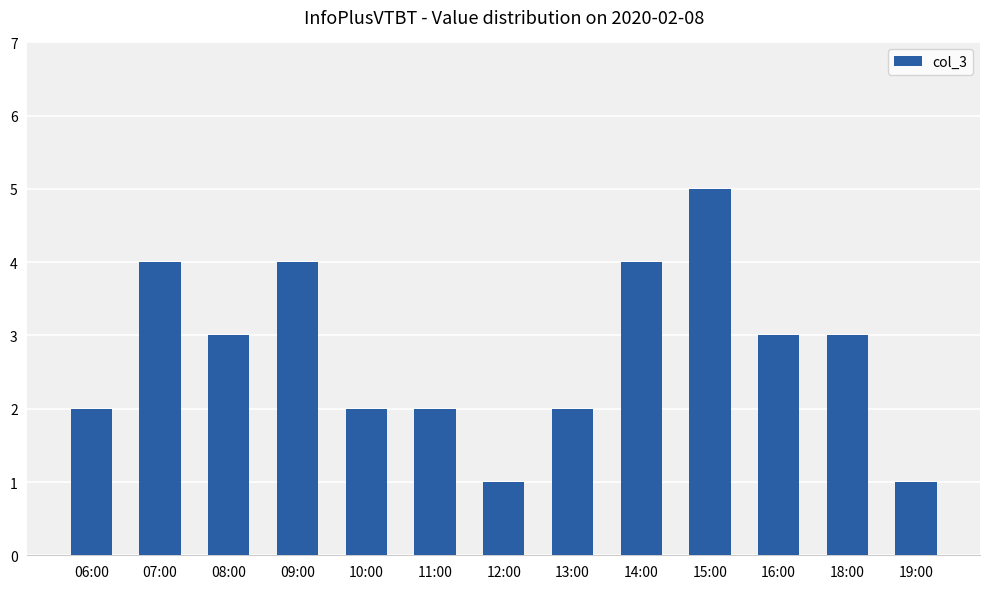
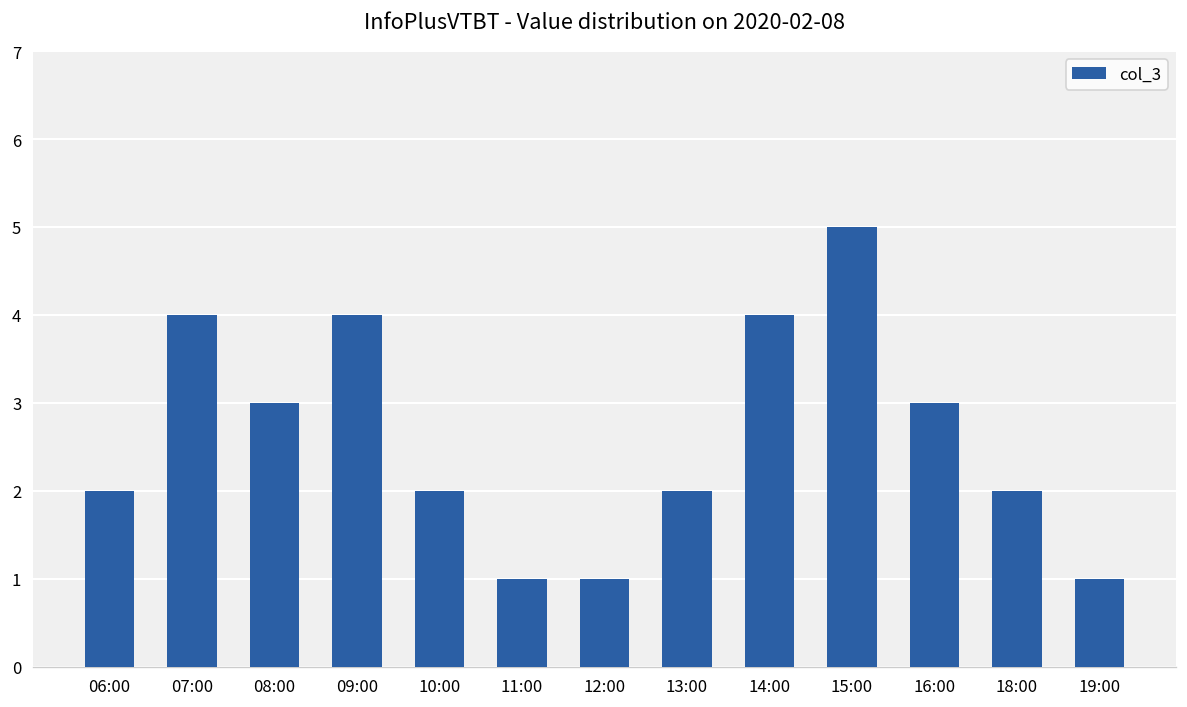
11:00: 2 -> 1
18:00: 3 -> 2
